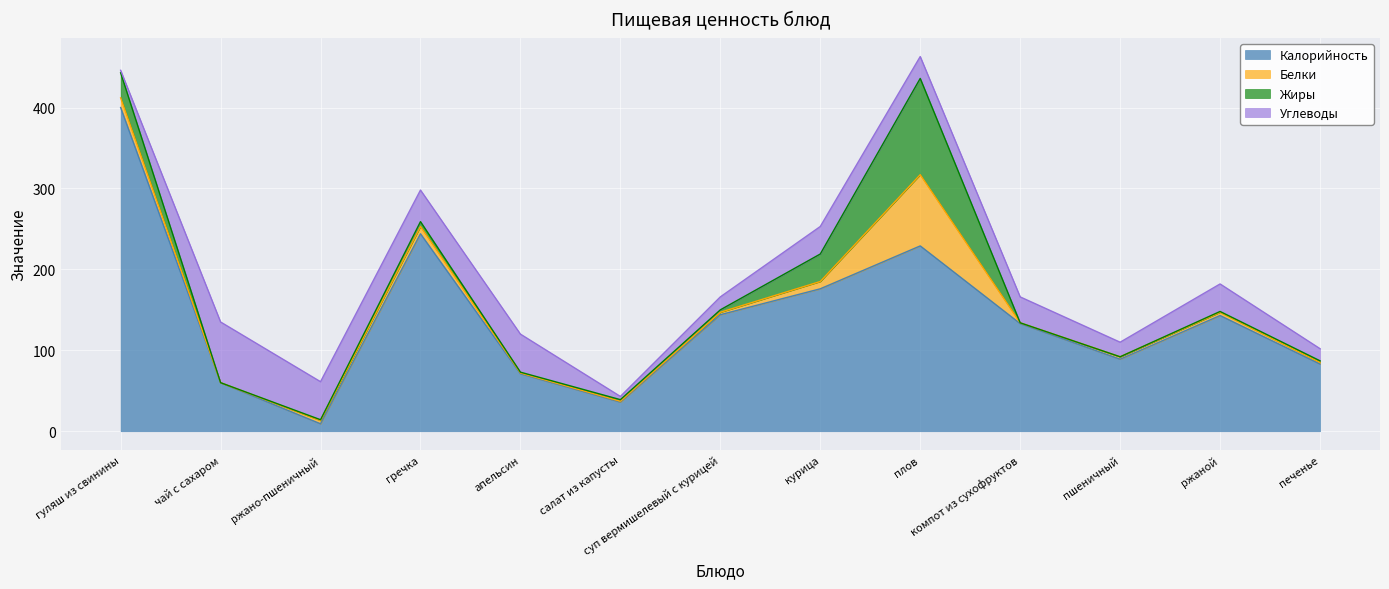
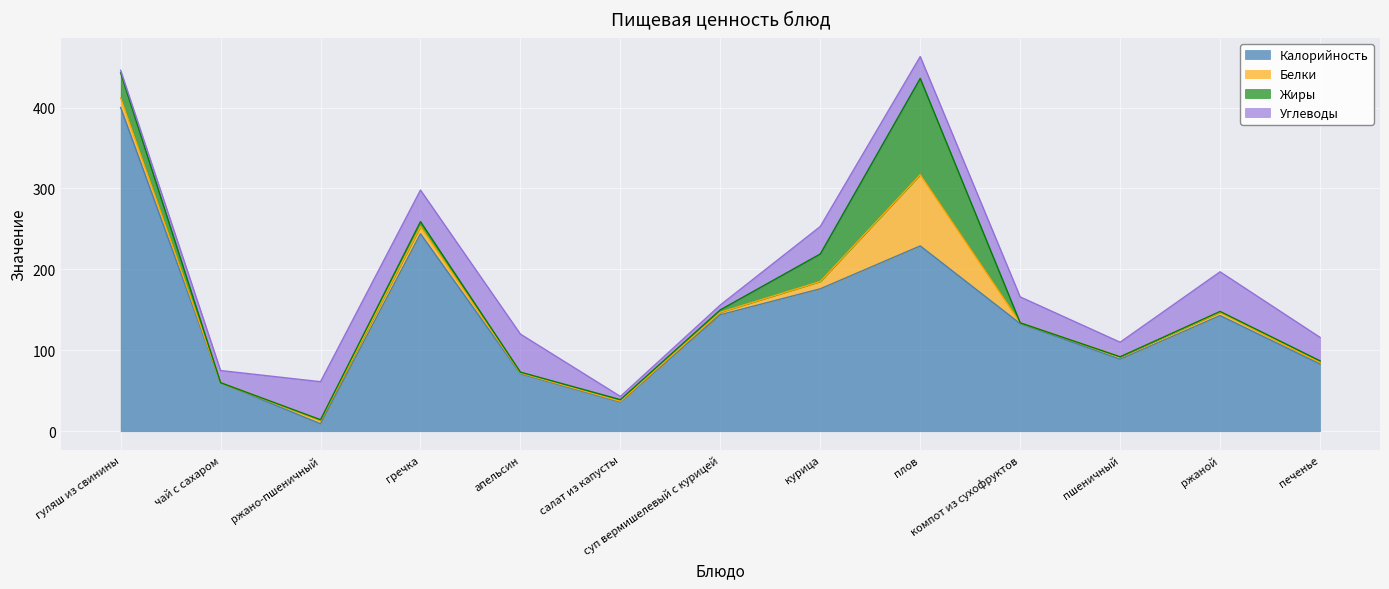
Углеводы, чай с сахаром: 80 -> 20
Углеводы, суп вермишелевый с курицей: 20 -> 10
Углеводы, ржаной: 30 -> 50
Углеводы, печенье: 20 -> 30
